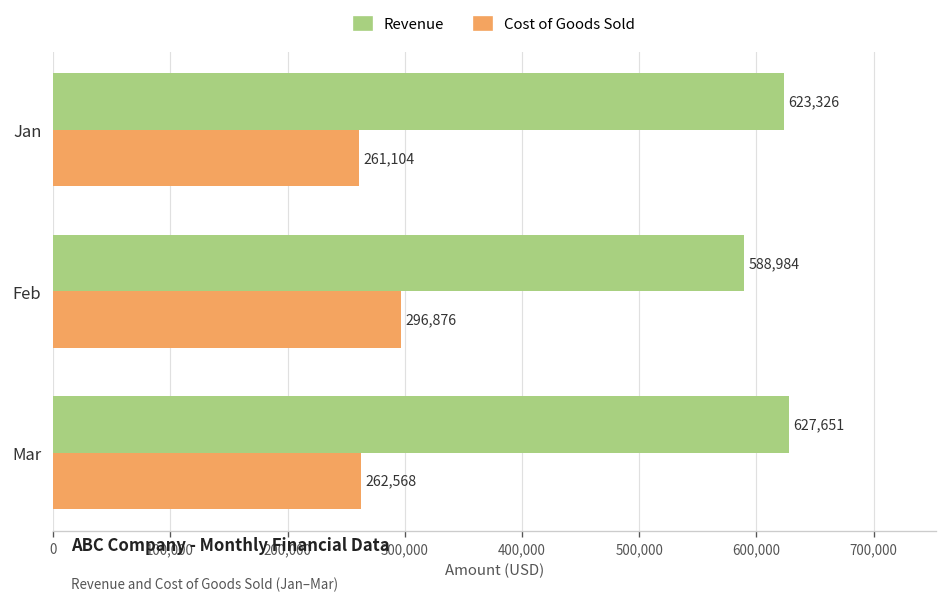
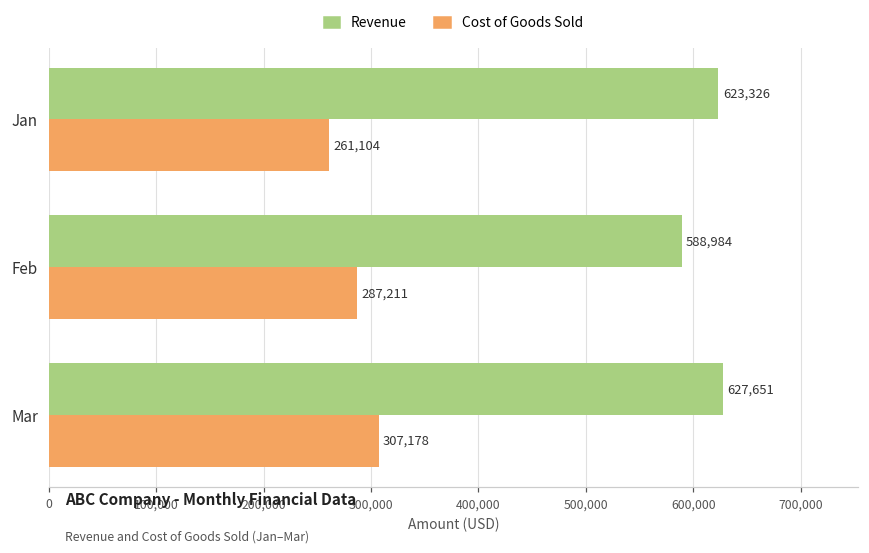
Cost of Goods Sold, Feb: 296,876 -> 287,211
Cost of Goods Sold, Mar: 262,568 -> 307,178
